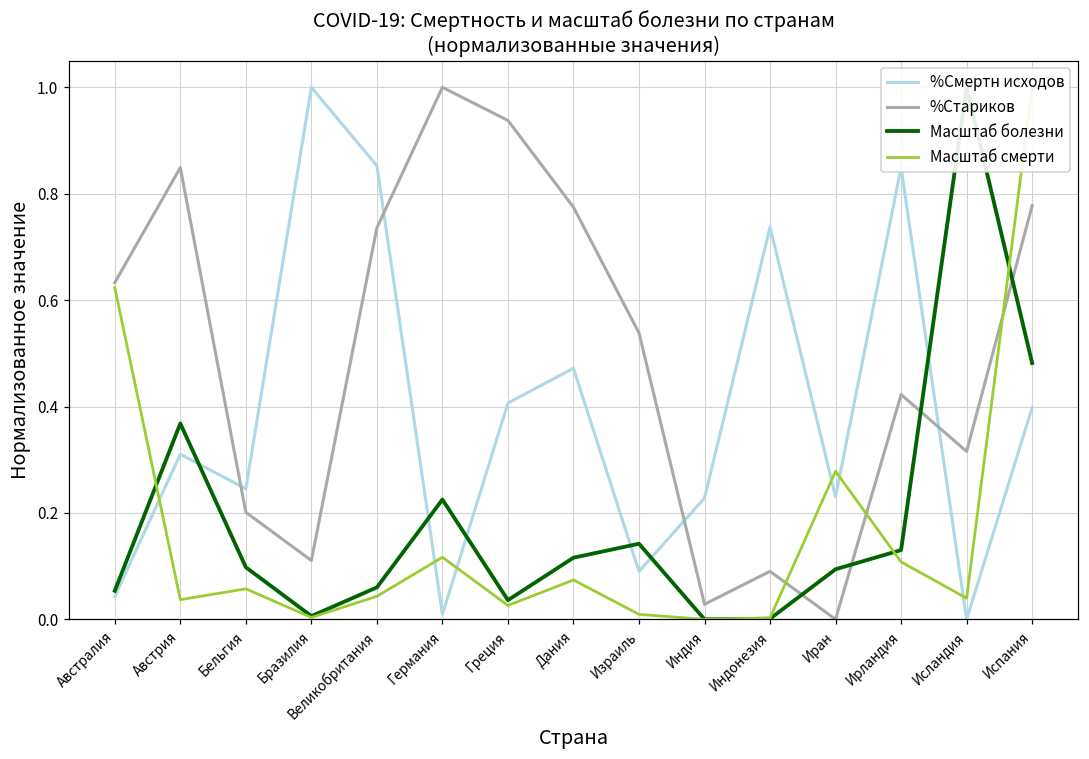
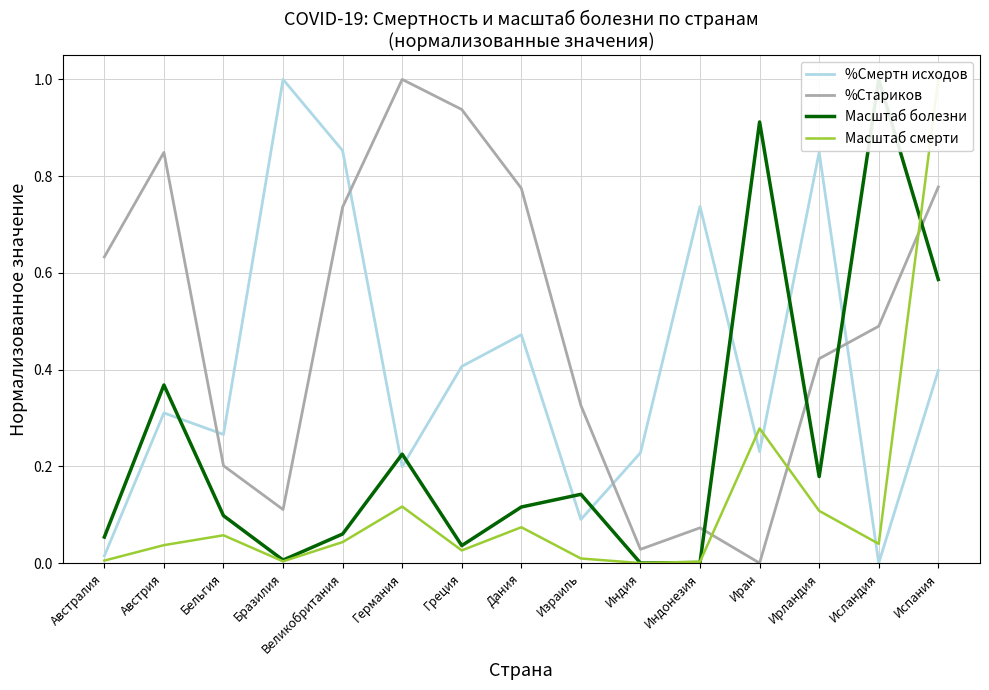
%Смертн исходов, Австралия: 0.04 -> 0.01
Масштаб смерти, Австралия: 0.62 -> 0.01
%Смертн исходов, Бельгия: 0.25 -> 0.27
%Смертн исходов, Германия: 0.01 -> 0.20
%Стариков, Израиль: 0.54 -> 0.33
%Стариков, Индонезия: 0.09 -> 0.07
Масштаб болезни, Иран: 0.09 -> 0.91
Масштаб болезни, Ирландия: 0.13 -> 0.18
%Стариков, Исландия: 0.32 -> 0.49
Масштаб болезни, Испания: 0.48 -> 0.59
